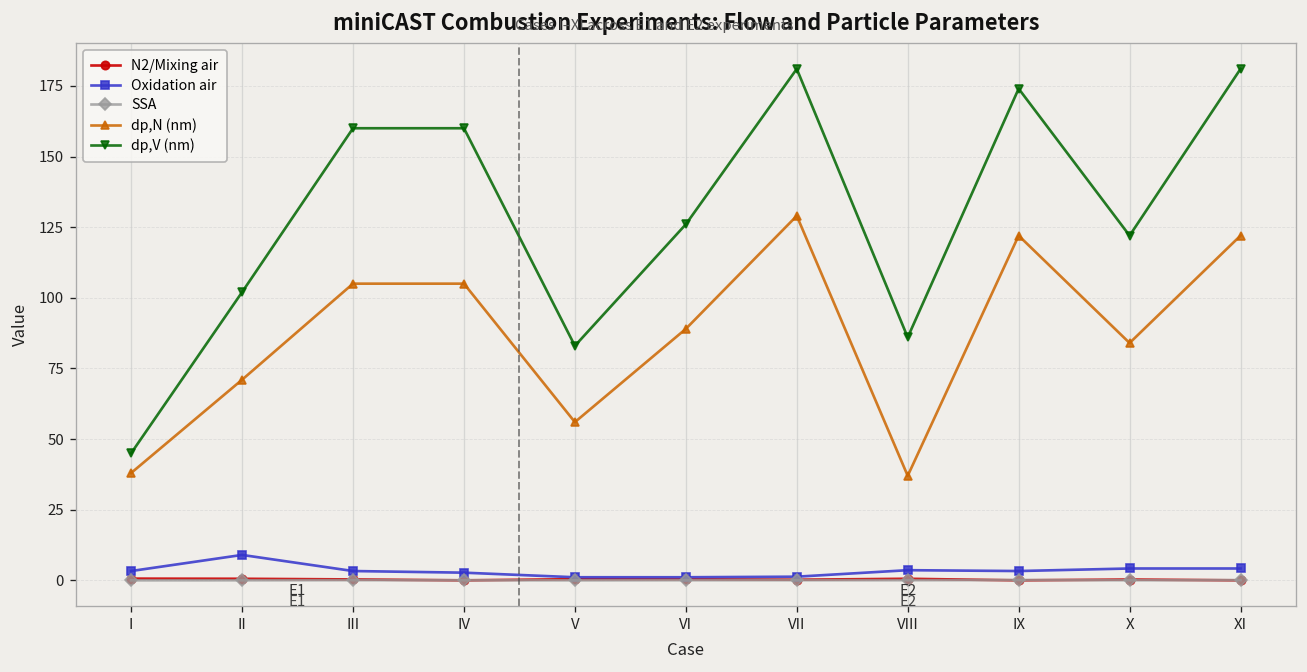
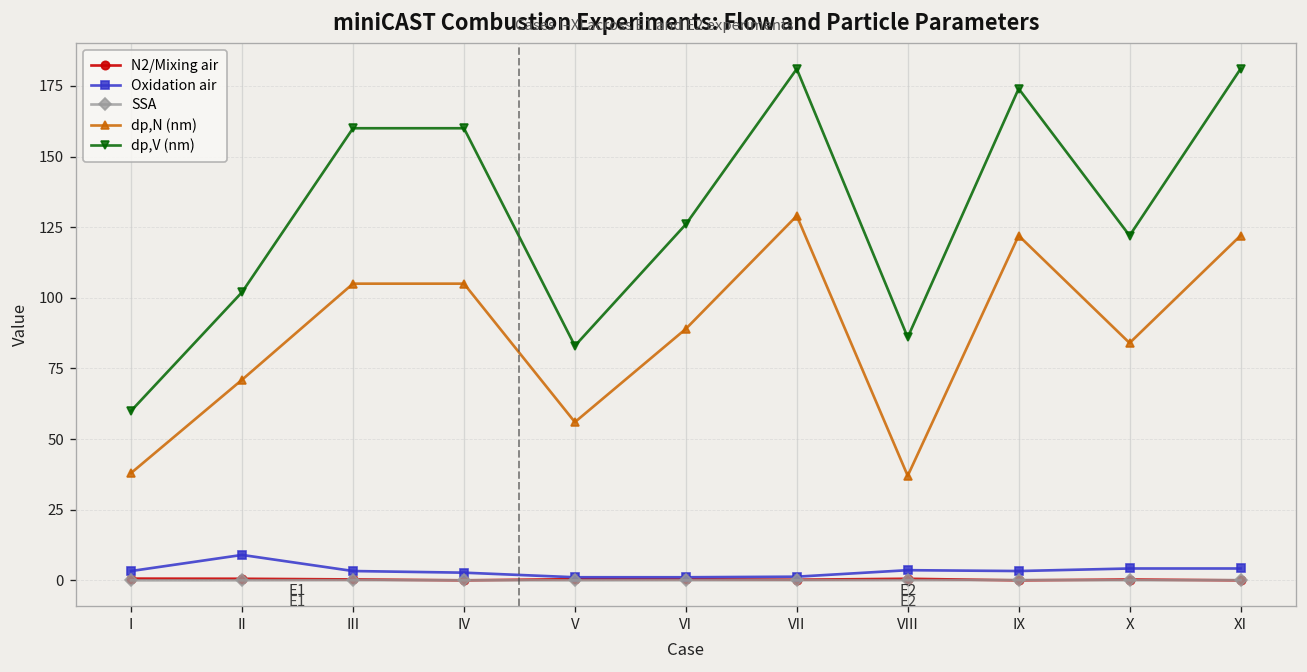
dp,V (nm), I: 45 -> 60
